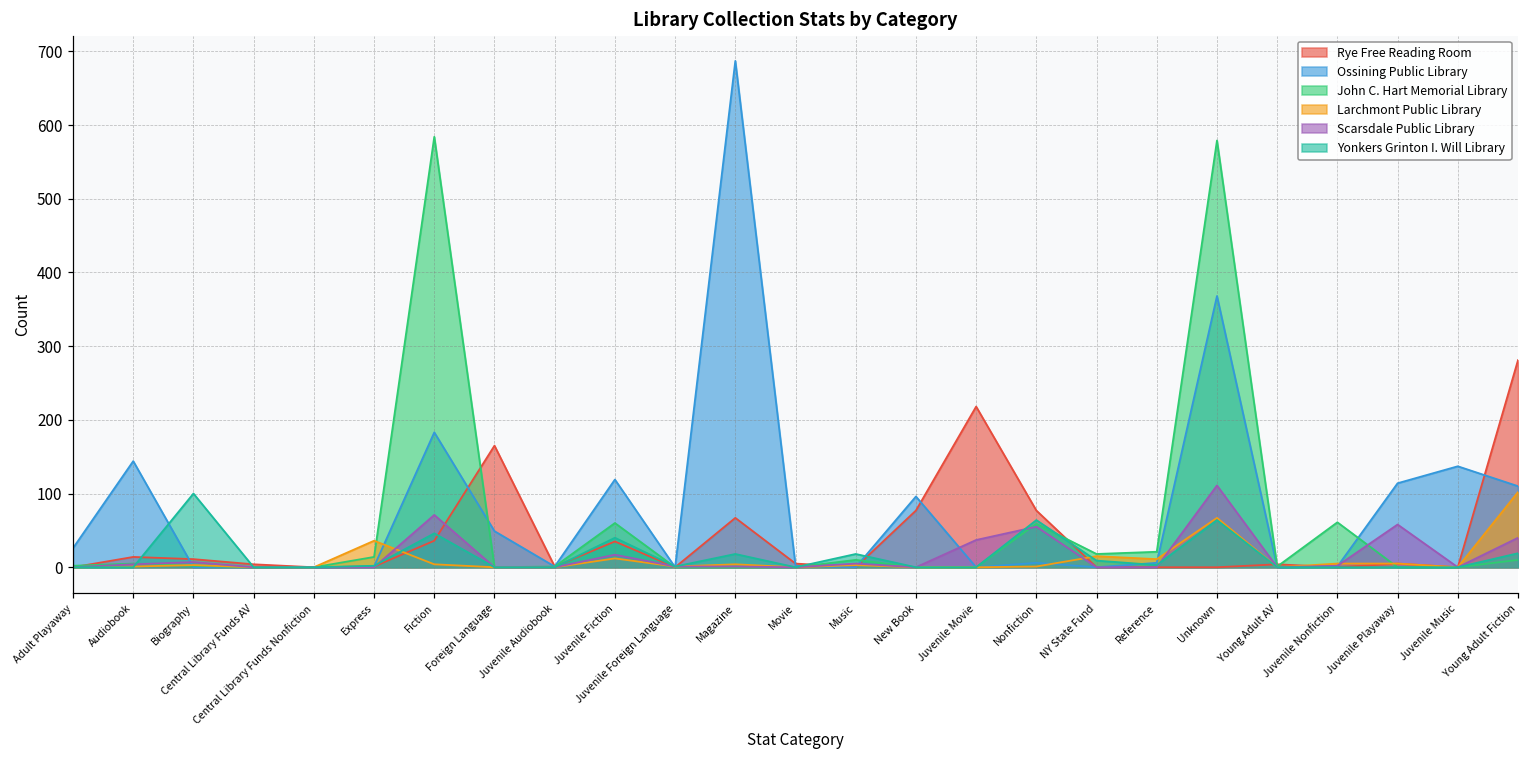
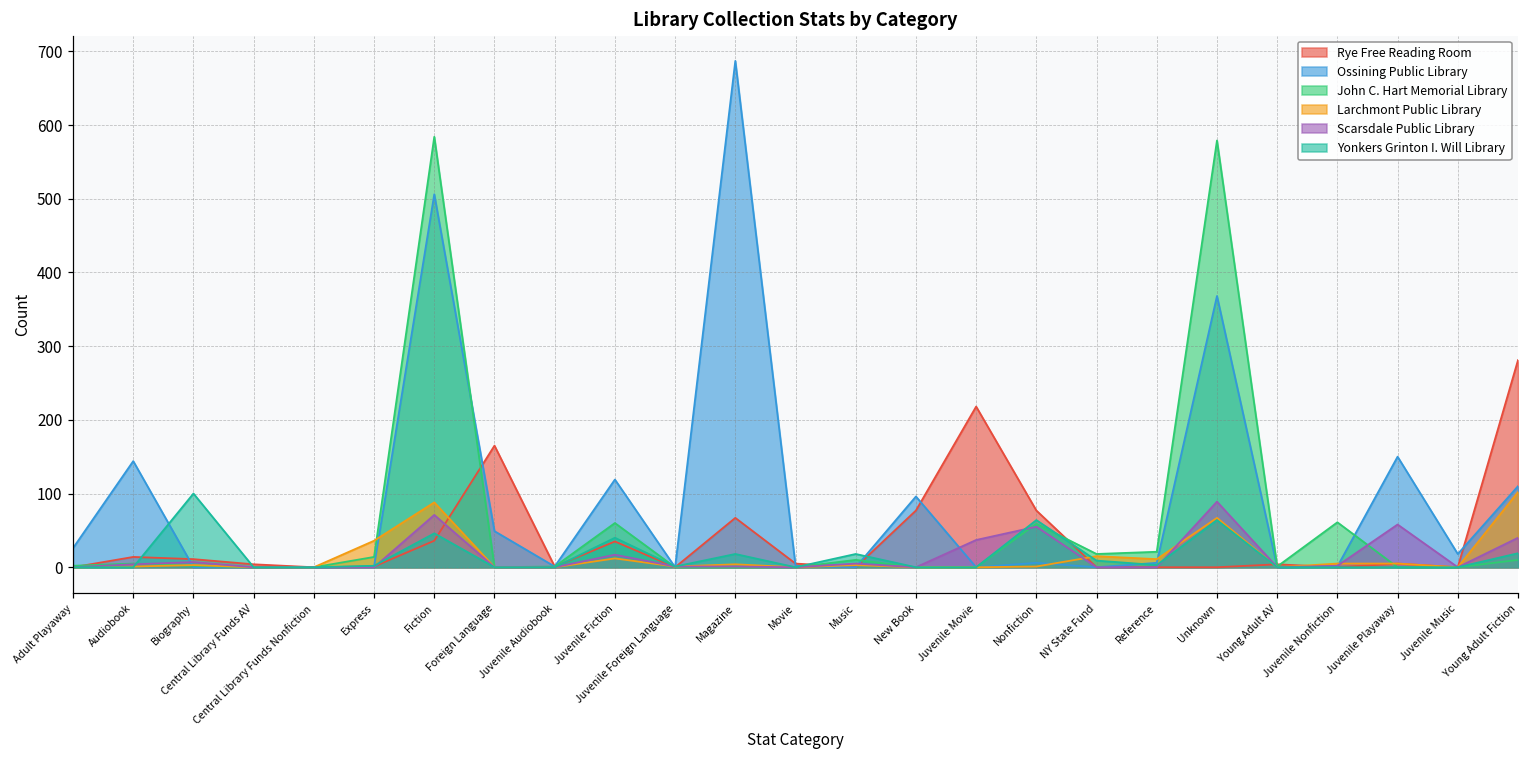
Ossining Public Library, Fiction: 180 -> 510
Larchmont Public Library, Fiction: 0 -> 90
Scarsdale Public Library, Unknown: 110 -> 90
Ossining Public Library, Juvenile Playaway: 110 -> 150
Ossining Public Library, Juvenile Music: 140 -> 20
